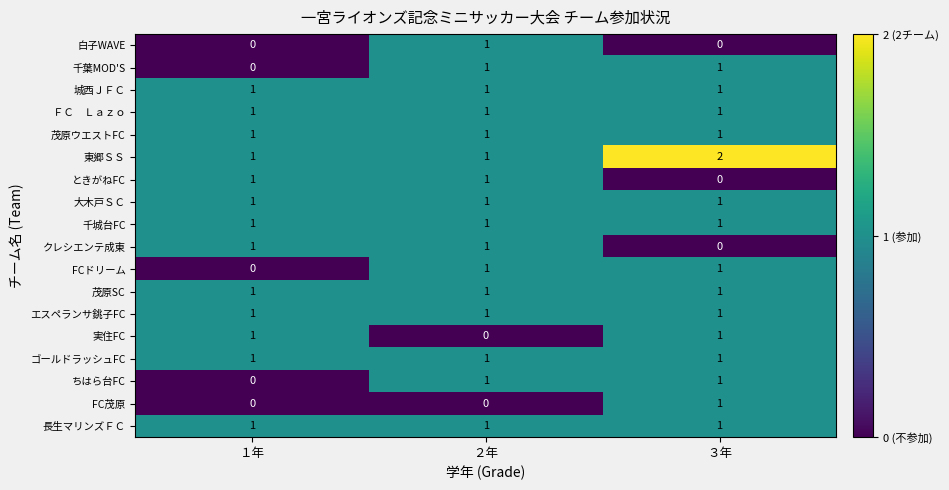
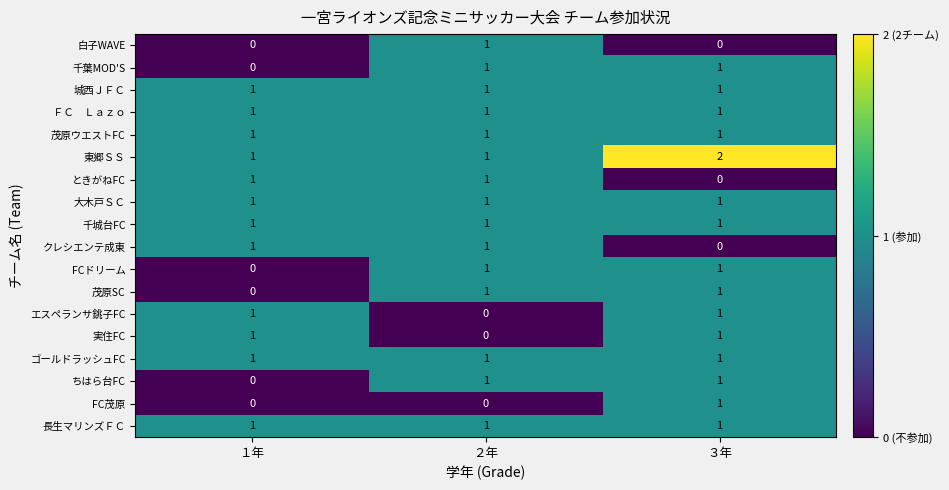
茂原SC, １年: 1 -> 0
エスペランサ銚子FC, ２年: 1 -> 0
